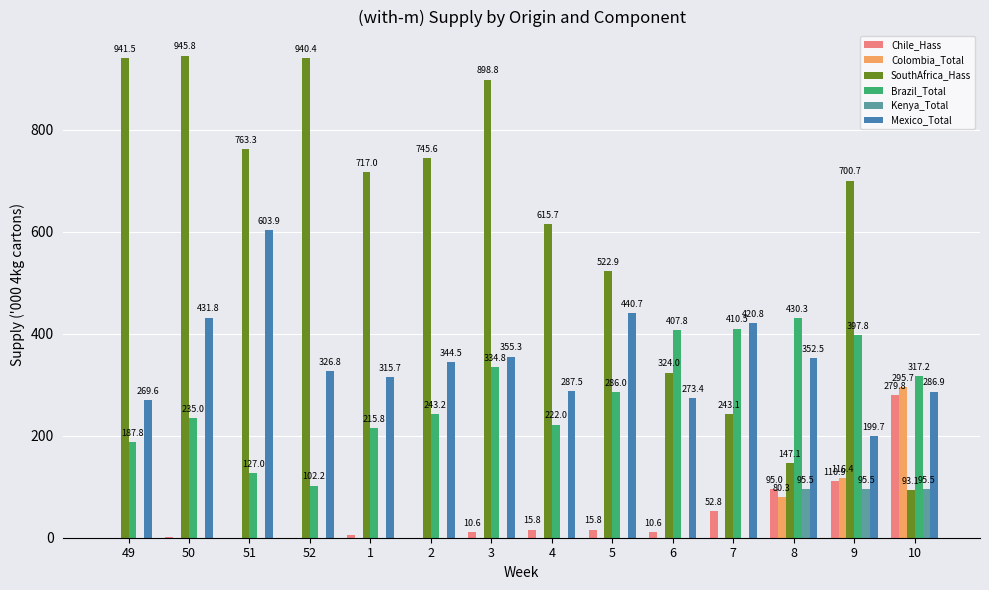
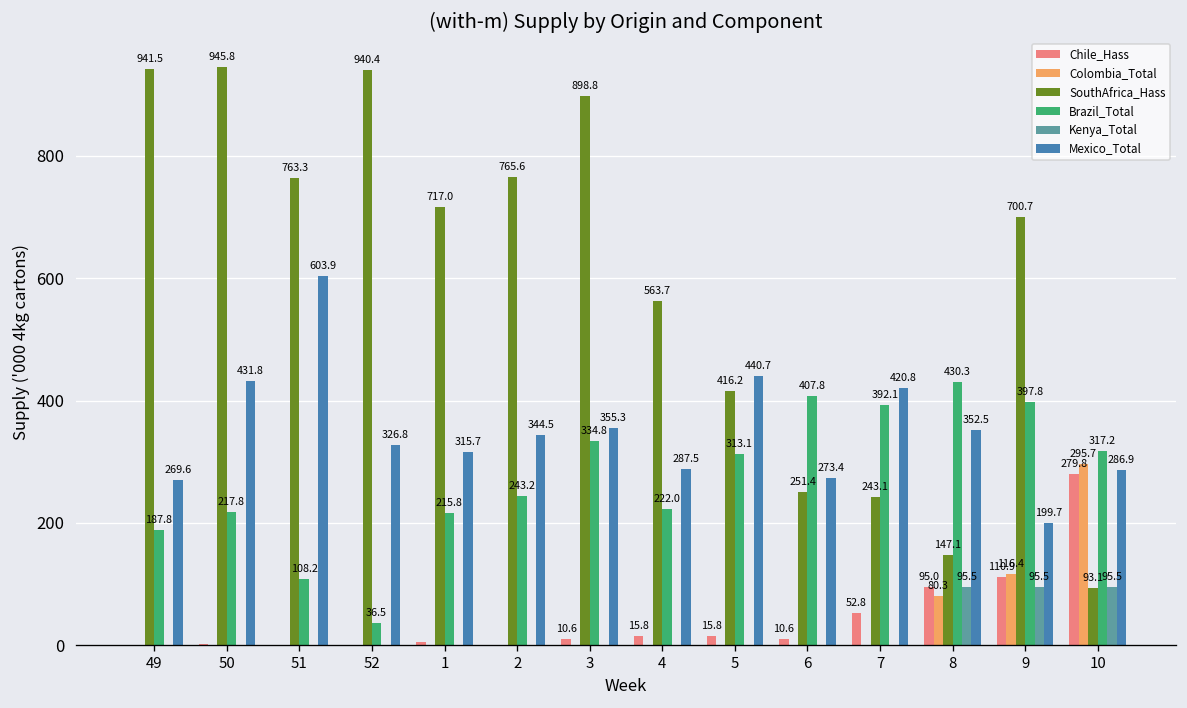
Brazil_Total, 50: 235.0 -> 217.8
Brazil_Total, 51: 127.0 -> 108.2
Brazil_Total, 52: 102.2 -> 36.5
SouthAfrica_Hass, 2: 745.6 -> 765.6
SouthAfrica_Hass, 4: 615.7 -> 563.7
SouthAfrica_Hass, 5: 522.9 -> 416.2
Brazil_Total, 5: 286.0 -> 313.1
SouthAfrica_Hass, 6: 324.0 -> 251.4
Brazil_Total, 7: 410.5 -> 392.1
